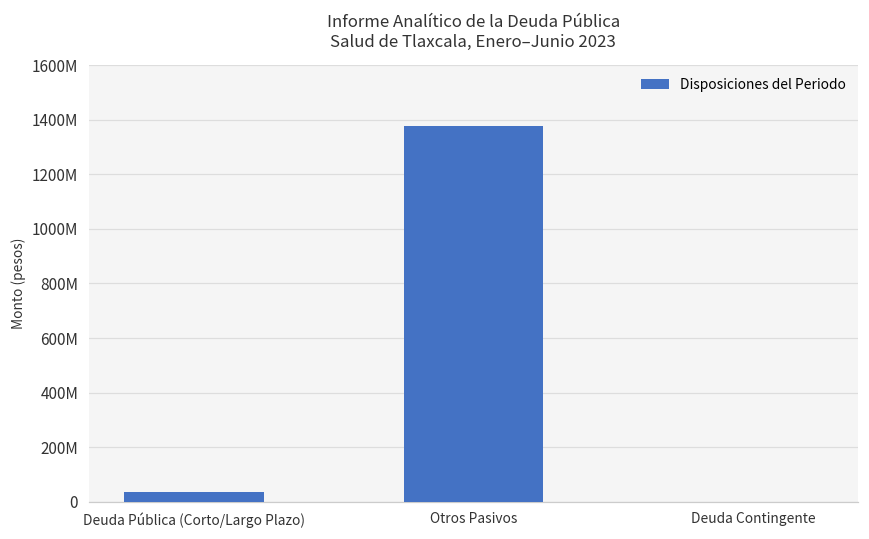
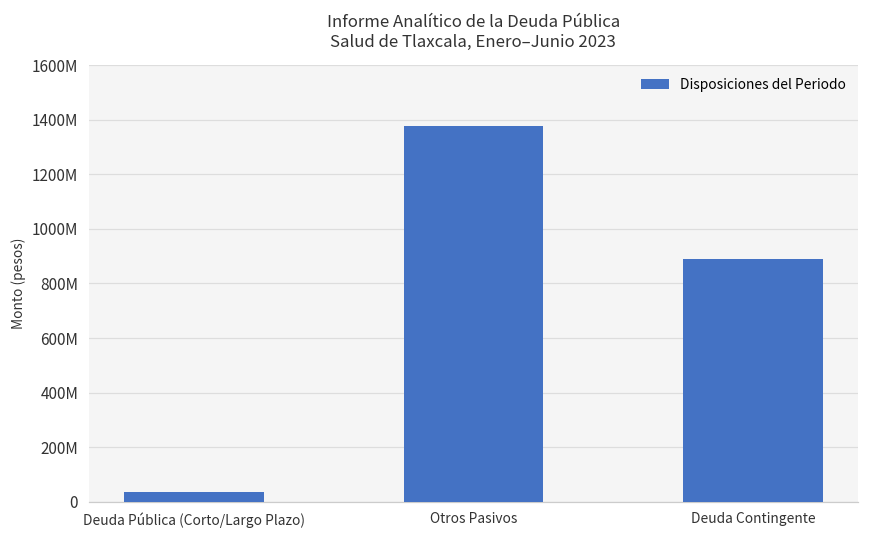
Deuda Contingente: 0 -> 890000000
